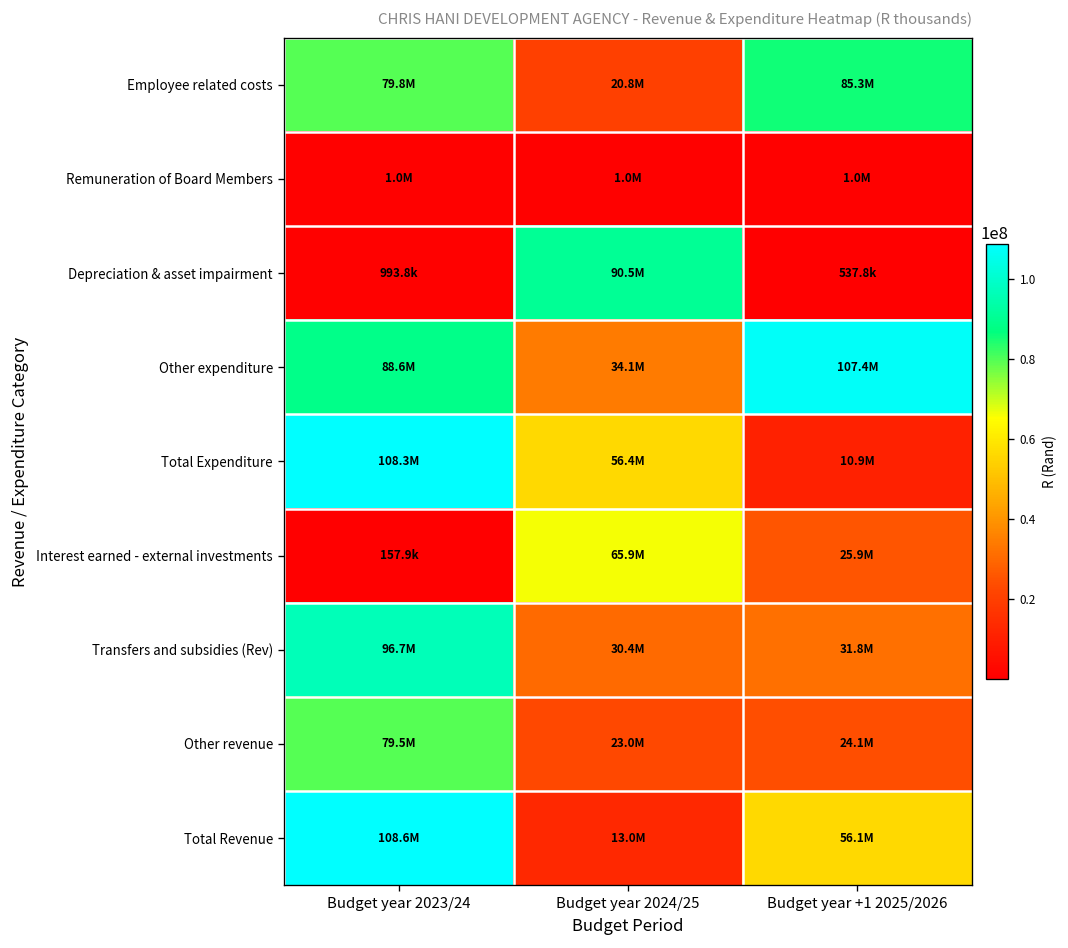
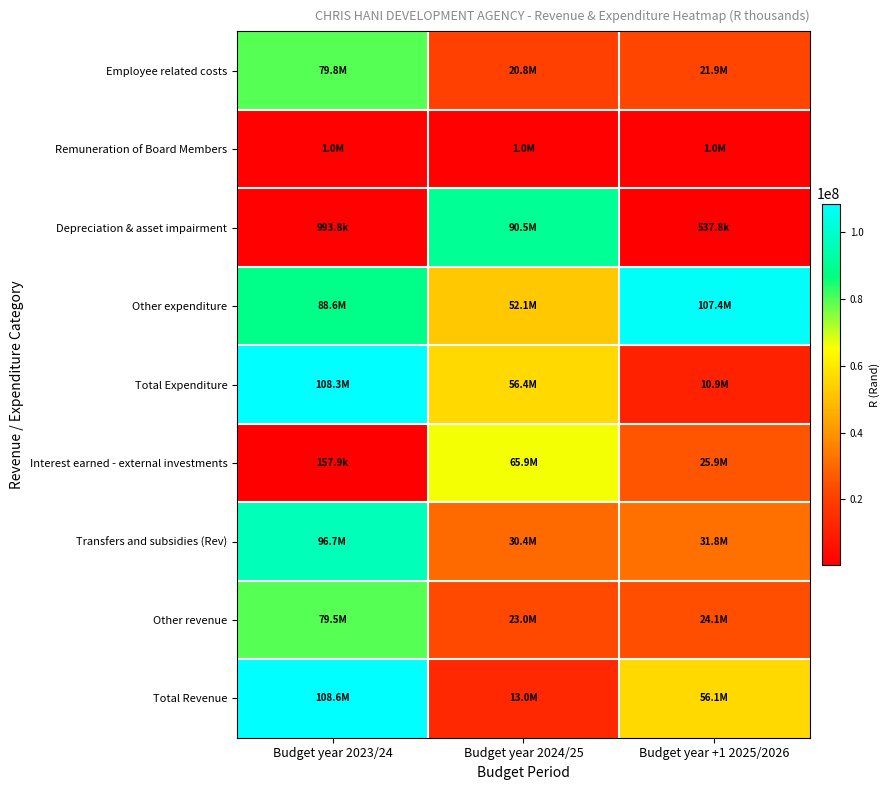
Employee related costs, Budget year +1 2025/2026: 85.3M -> 21.9M
Other expenditure, Budget year 2024/25: 34.1M -> 52.1M
